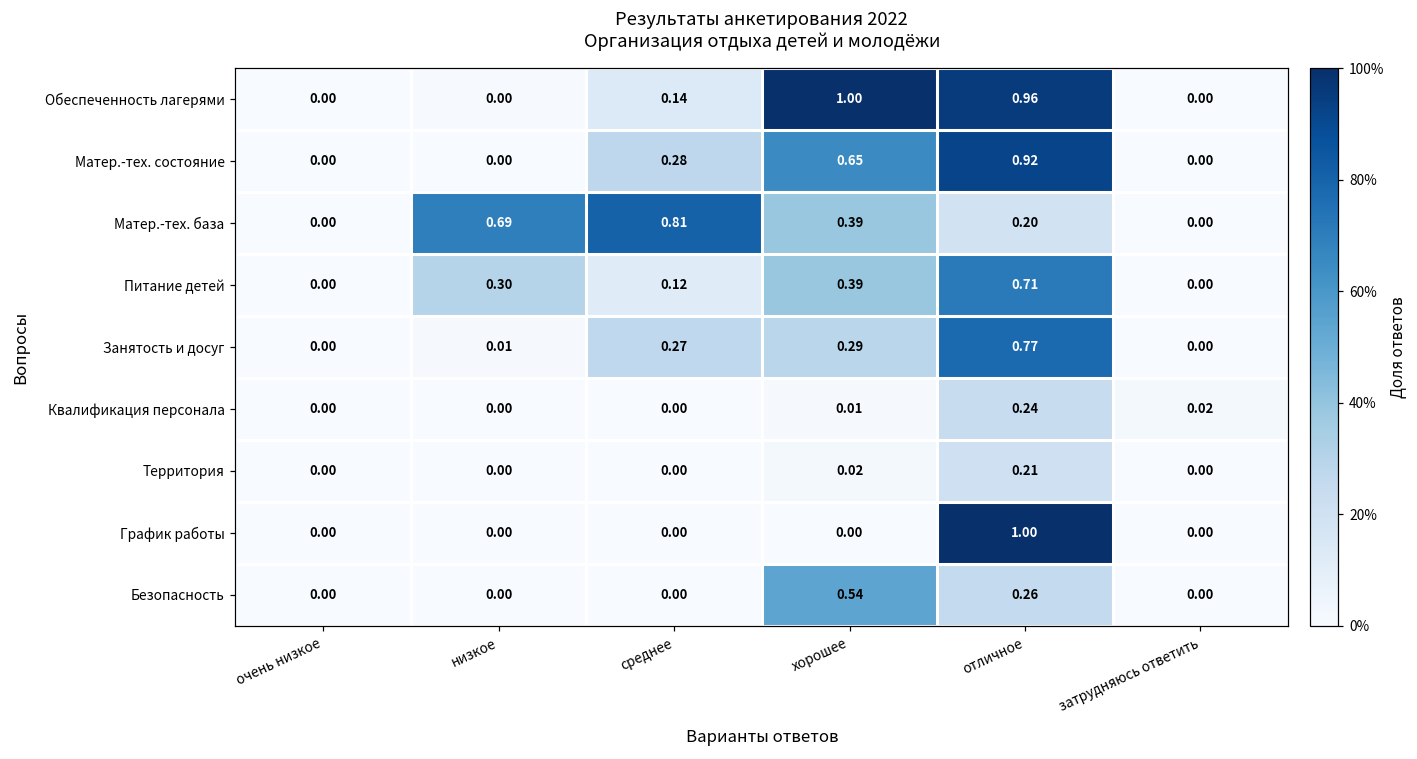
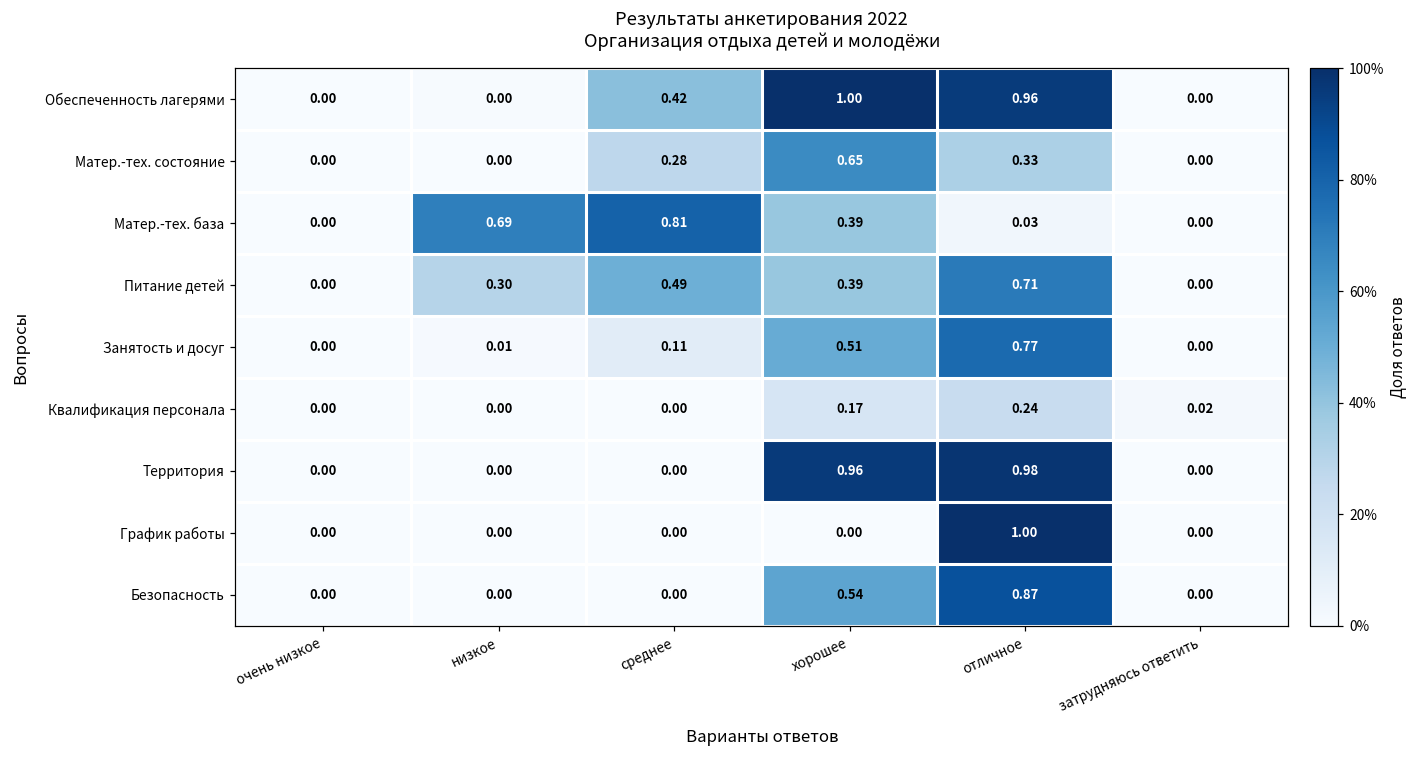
Обеспеченность лагерями, среднее: 0.14 -> 0.42
Матер.-тех. состояние, отличное: 0.92 -> 0.33
Матер.-тех. база, отличное: 0.20 -> 0.03
Питание детей, среднее: 0.12 -> 0.49
Занятость и досуг, среднее: 0.27 -> 0.11
Занятость и досуг, хорошее: 0.29 -> 0.51
Квалификация персонала, хорошее: 0.01 -> 0.17
Территория, хорошее: 0.02 -> 0.96
Территория, отличное: 0.21 -> 0.98
Безопасность, отличное: 0.26 -> 0.87
